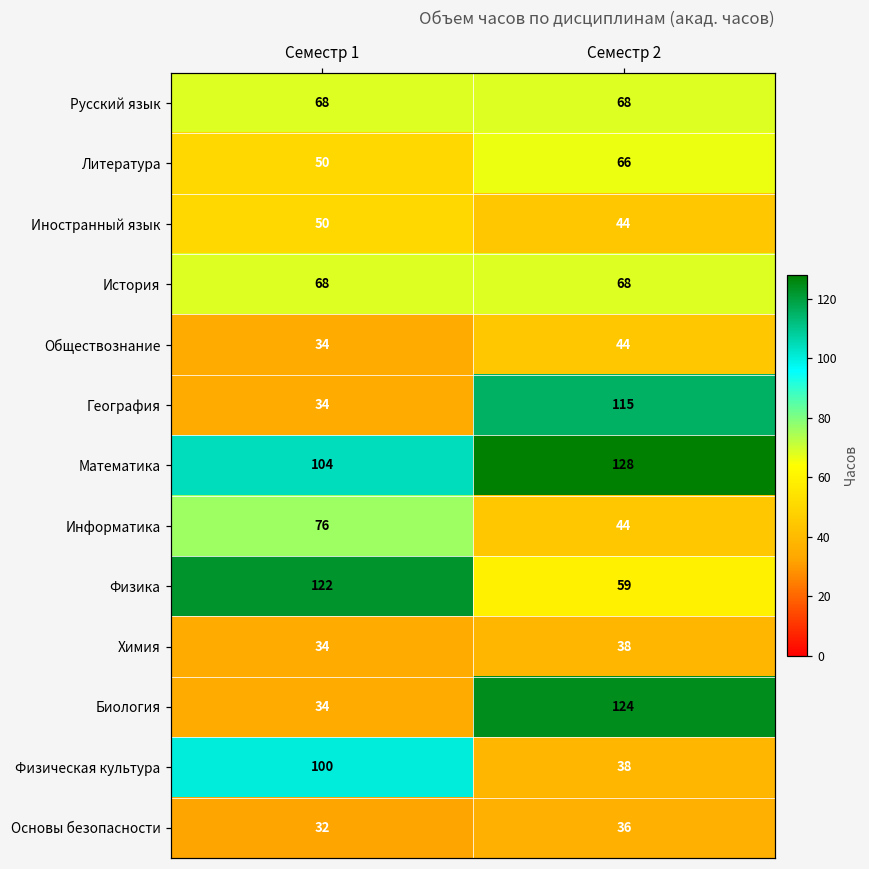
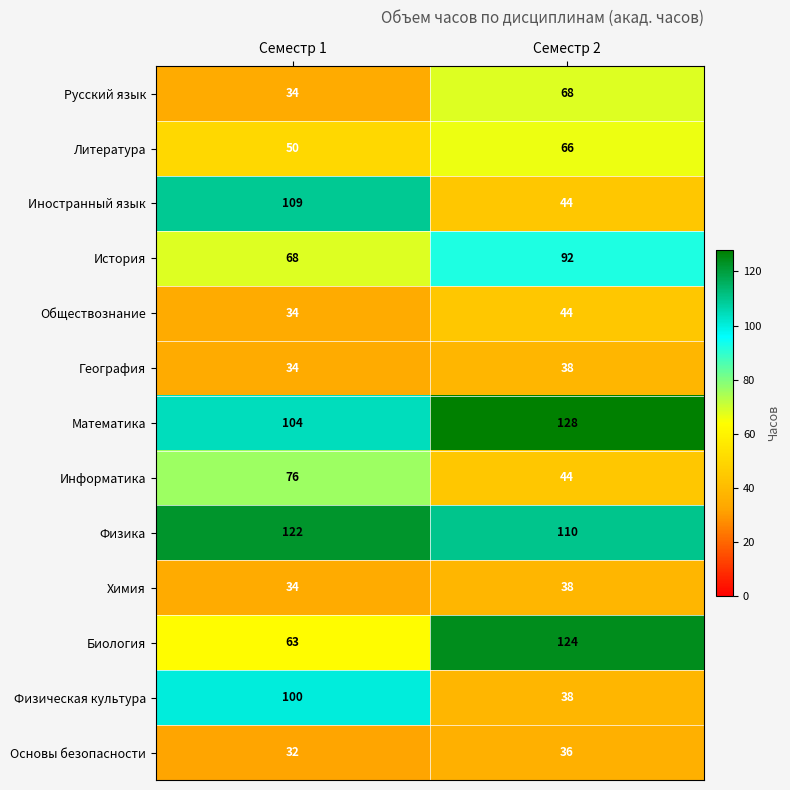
Русский язык, Семестр 1: 68 -> 34
Иностранный язык, Семестр 1: 50 -> 109
История, Семестр 2: 68 -> 92
География, Семестр 2: 115 -> 38
Физика, Семестр 2: 59 -> 110
Биология, Семестр 1: 34 -> 63
